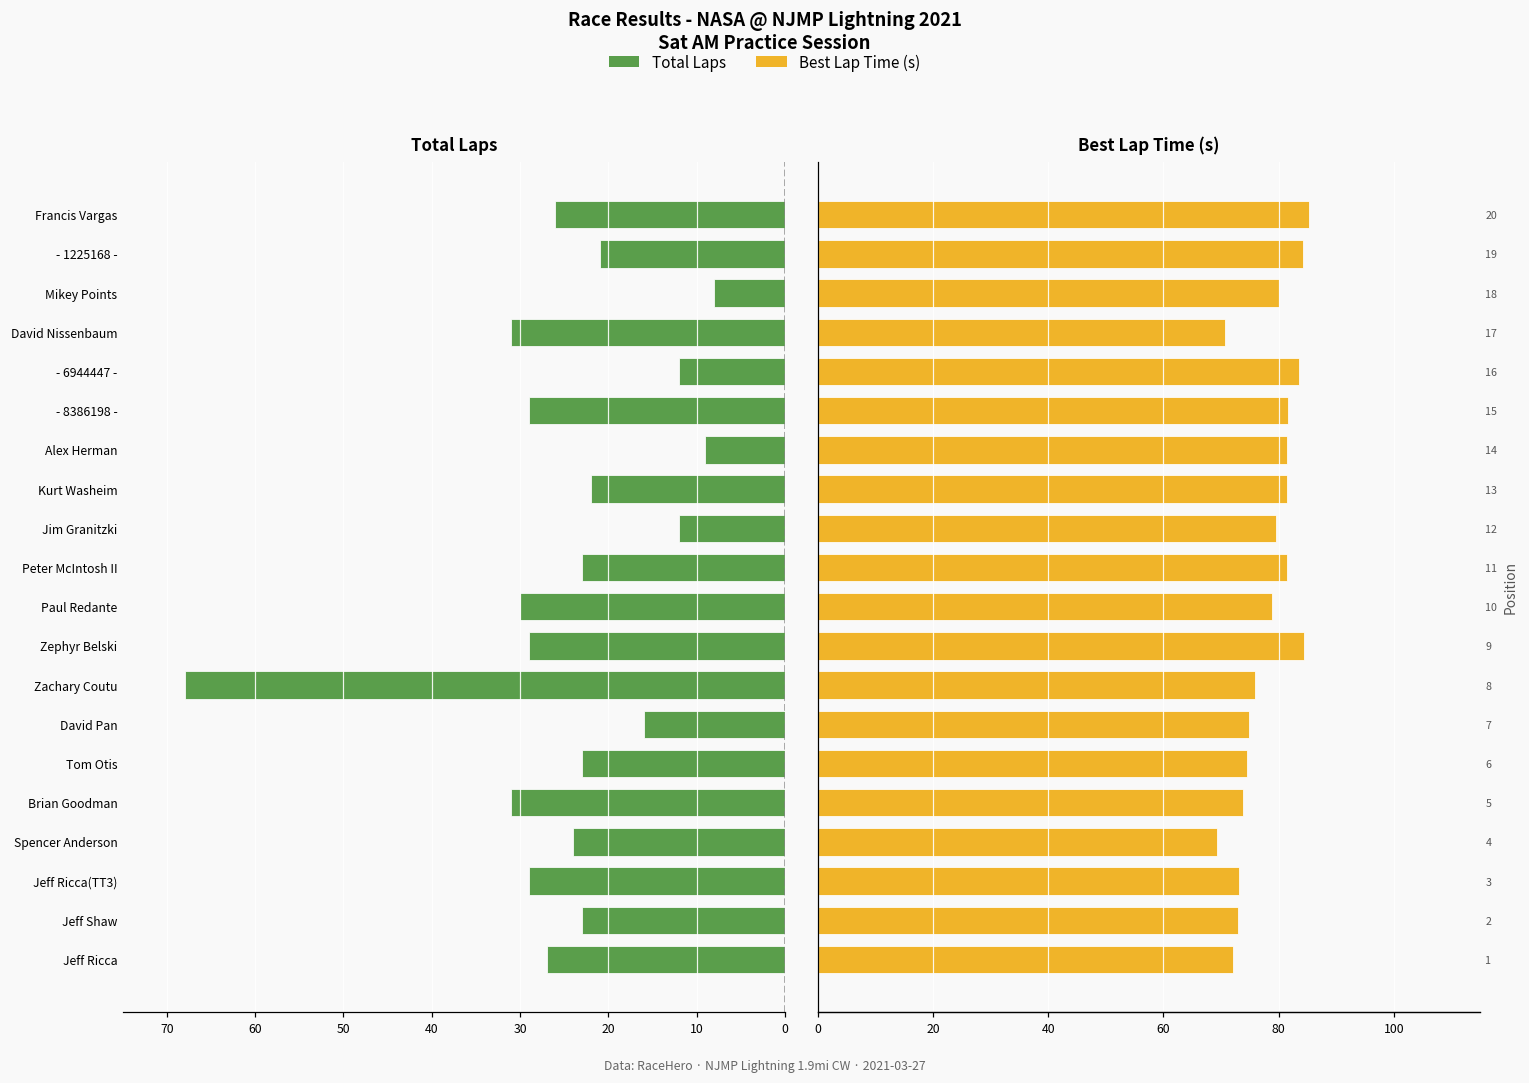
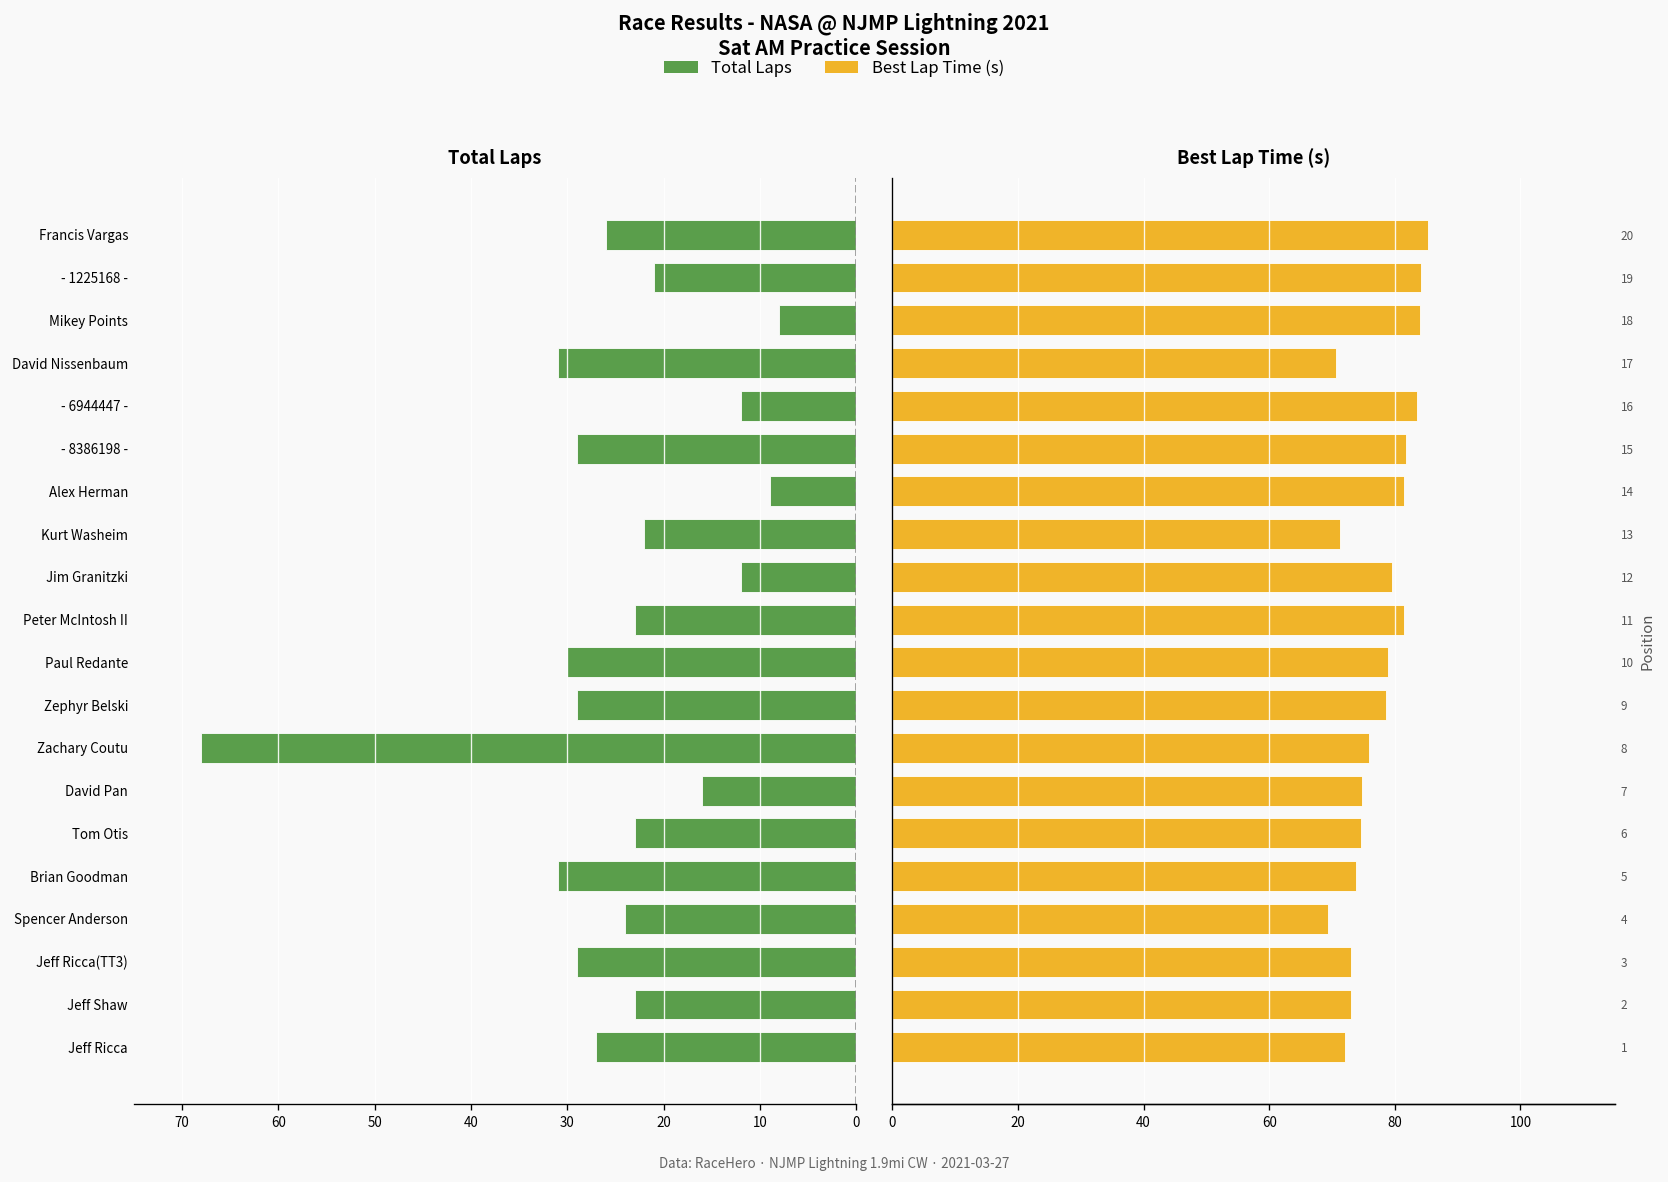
Best Lap Time (s), 18: 80 -> 84
Best Lap Time (s), 13: 81 -> 71
Best Lap Time (s), 9: 84 -> 79
